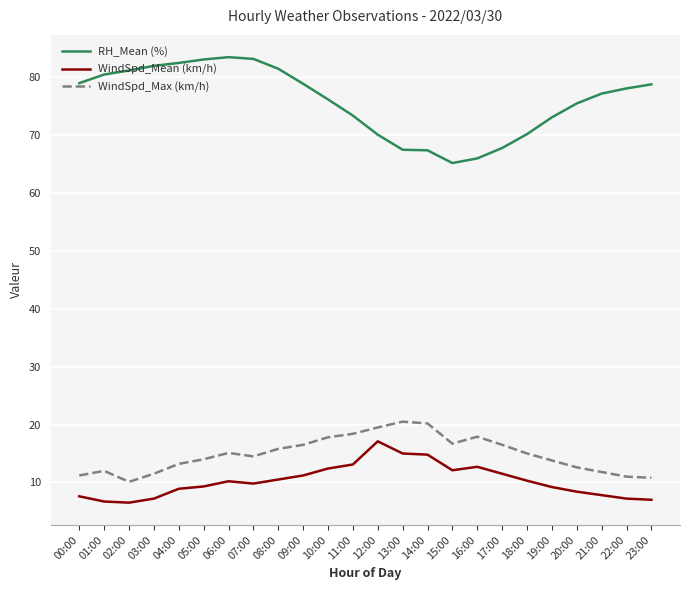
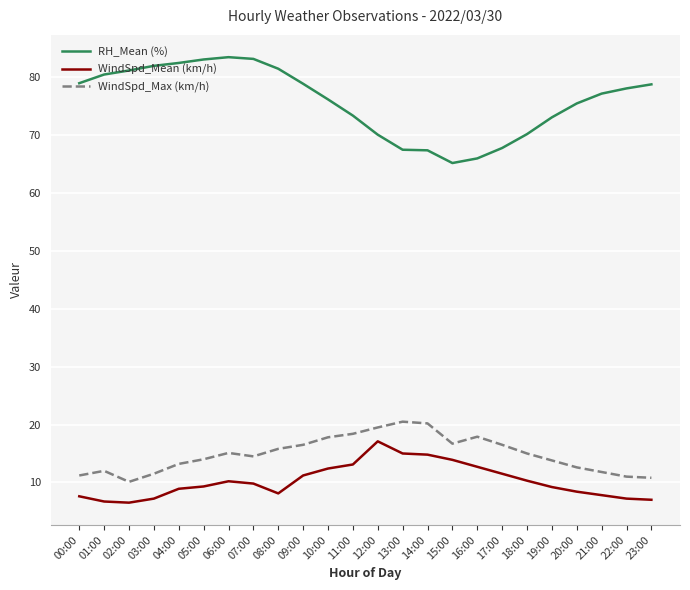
WindSpd_Mean (km/h), 08:00: 11 -> 8
WindSpd_Mean (km/h), 15:00: 12 -> 14
